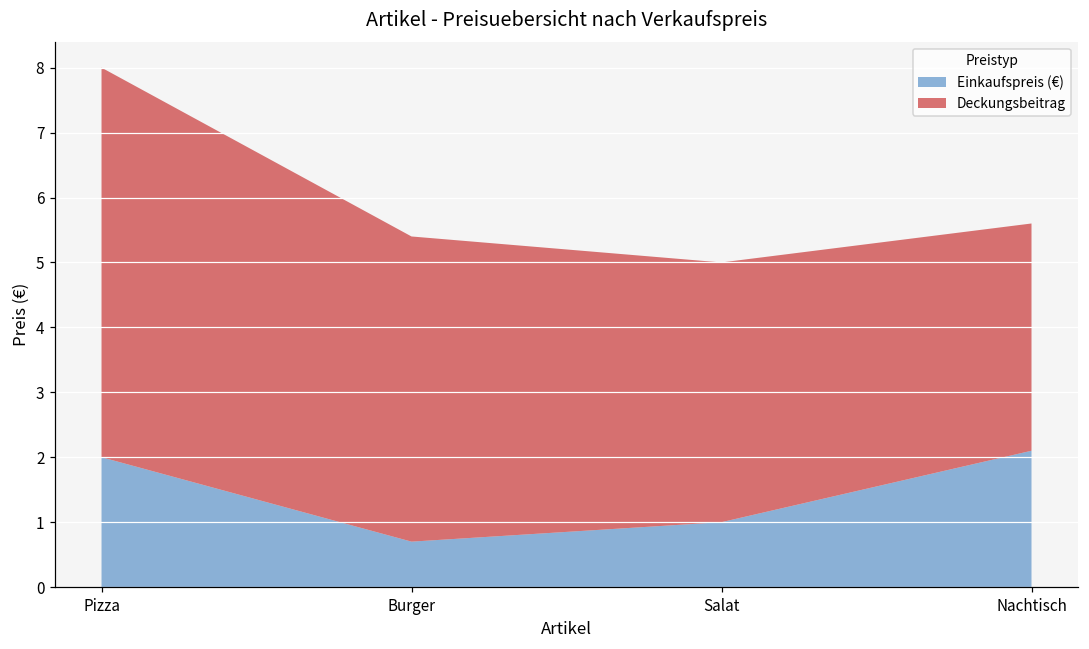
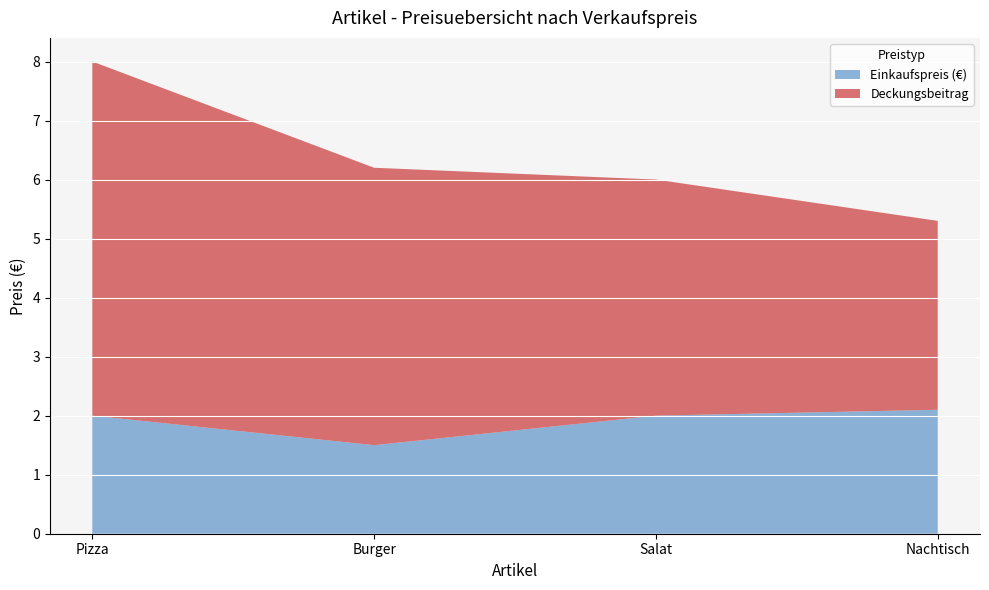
Einkaufspreis (€), Burger: 0.7 -> 1.5
Einkaufspreis (€), Salat: 1 -> 2
Deckungsbeitrag, Nachtisch: 3.5 -> 3.2
